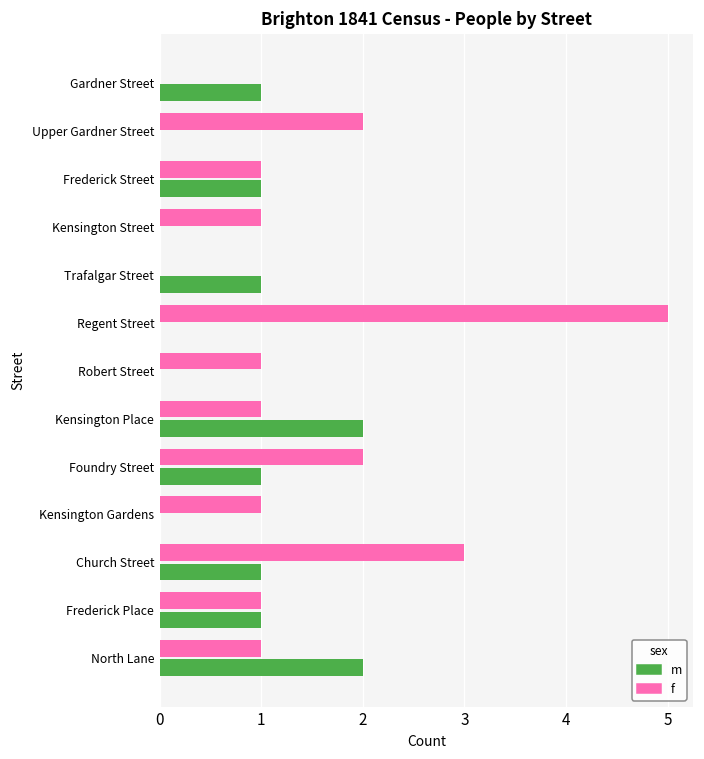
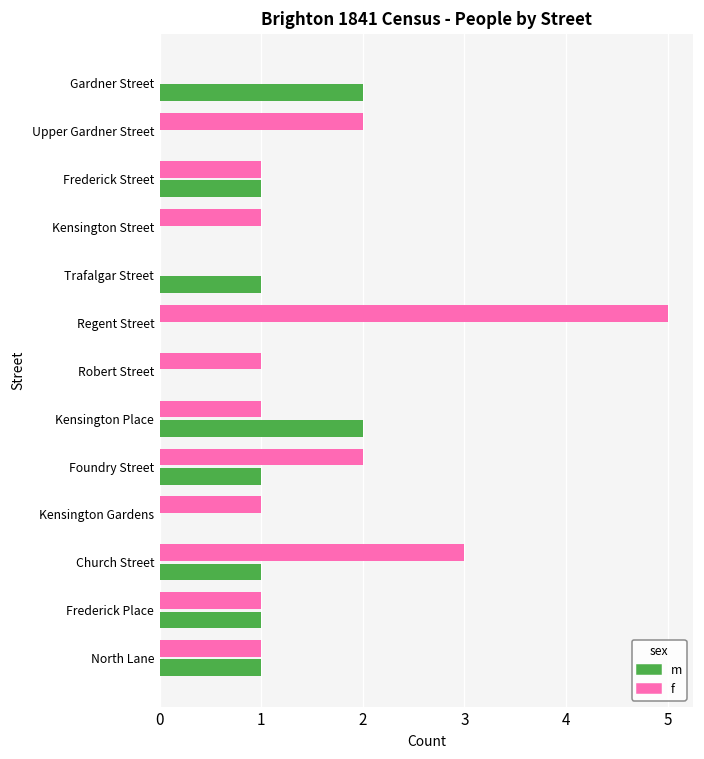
m, Gardner Street: 1 -> 2
m, North Lane: 2 -> 1
